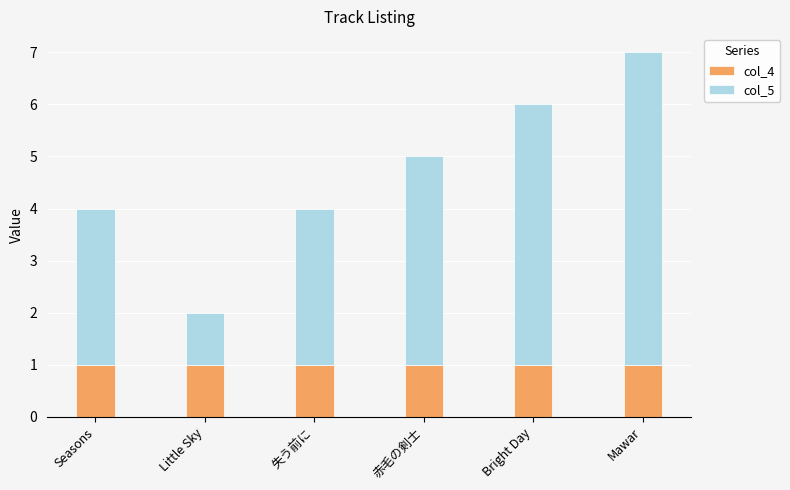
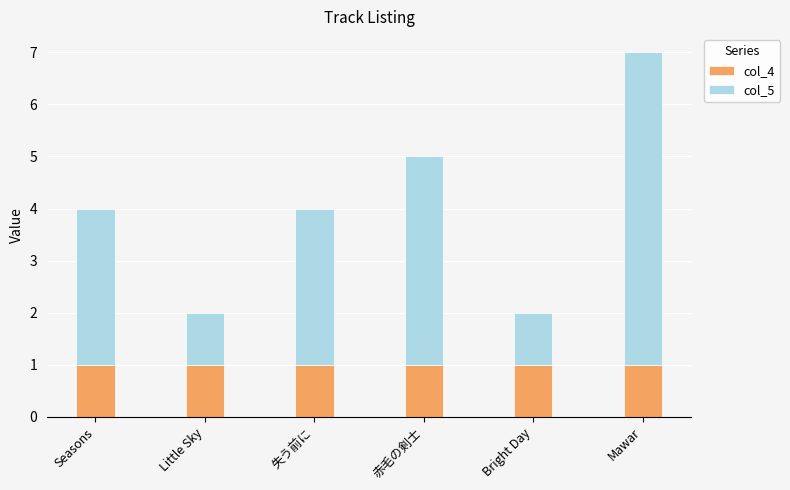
col_5, Bright Day: 5 -> 1
